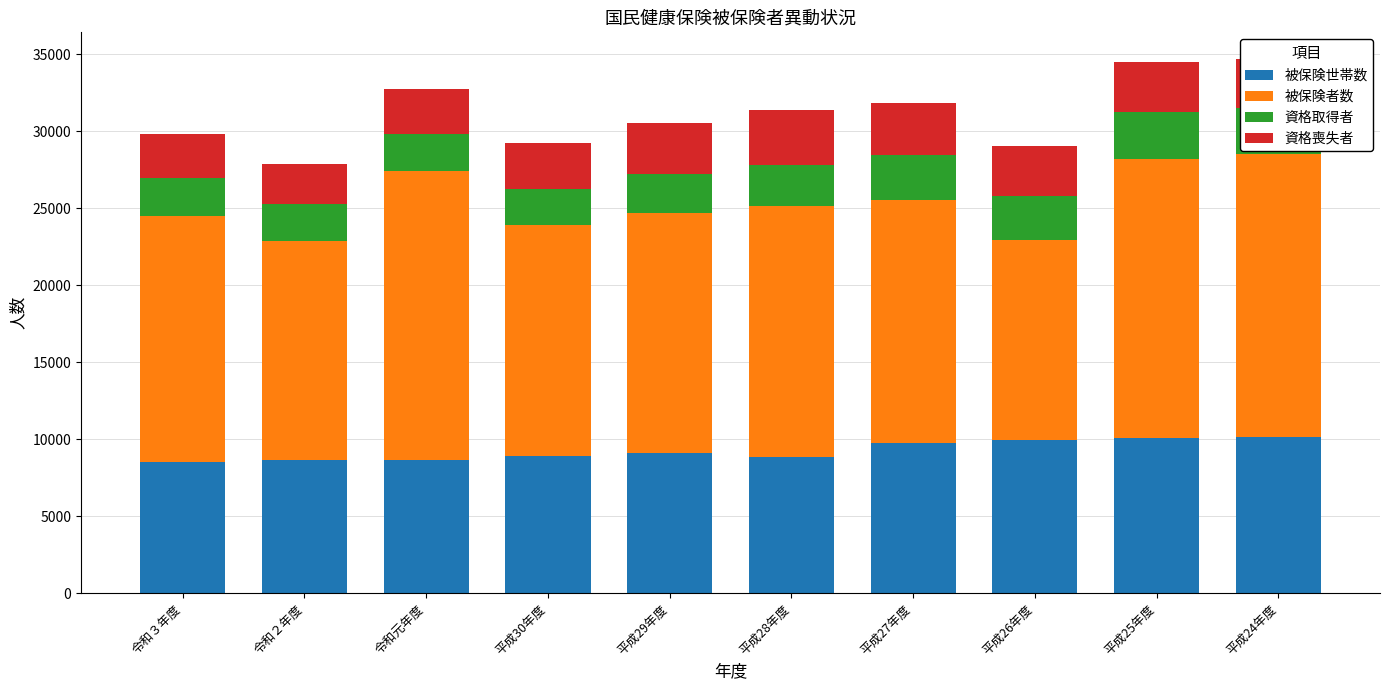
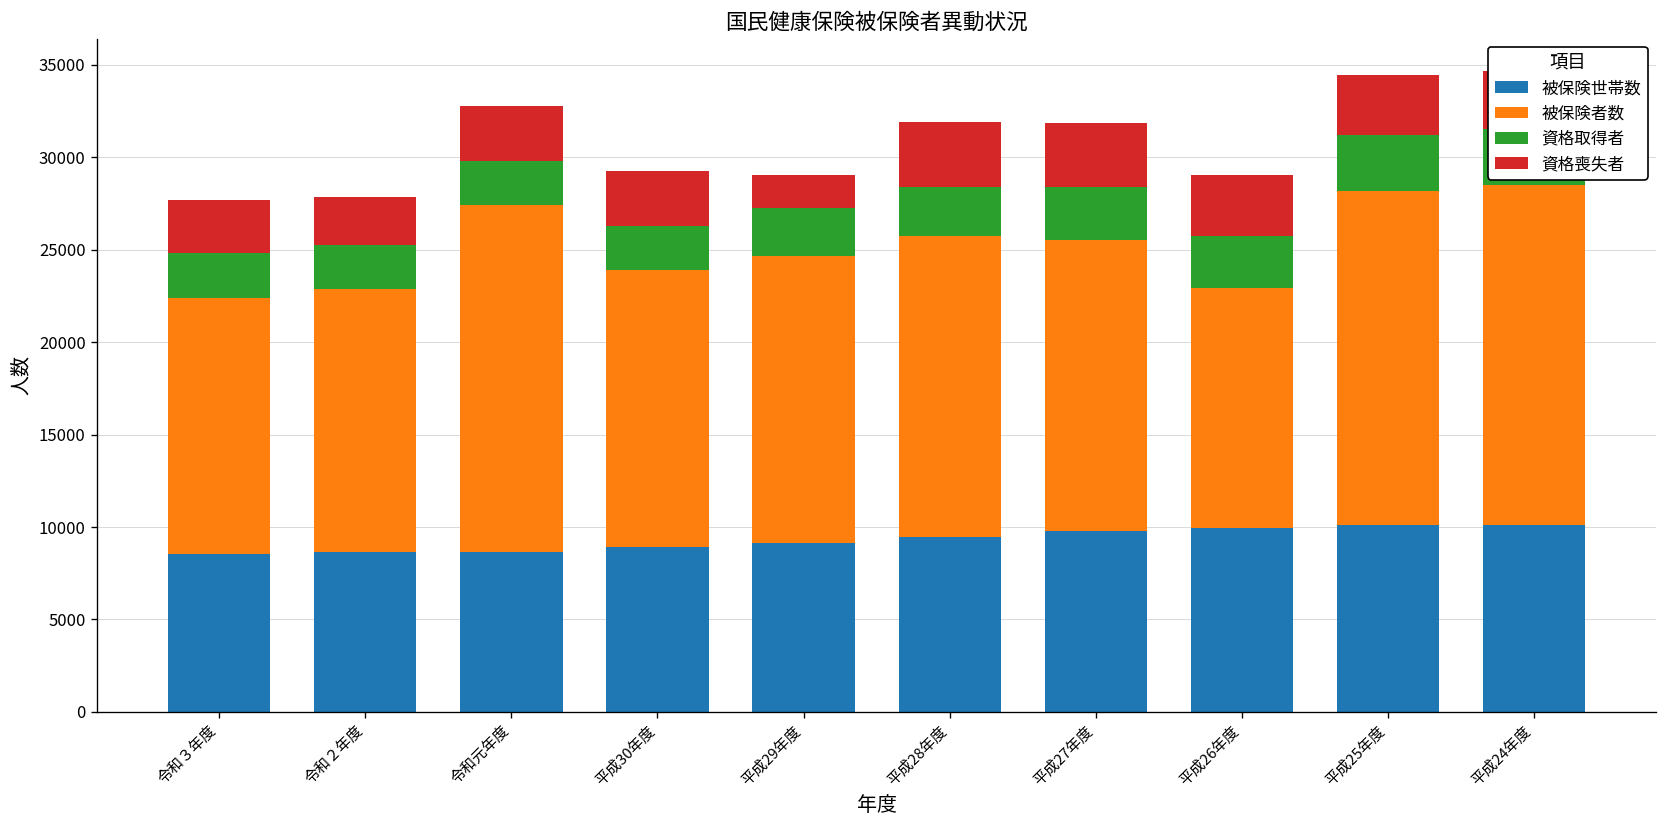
被保険者数, 令和３年度: 16000 -> 13800
資格喪失者, 平成29年度: 3300 -> 1800
被保険世帯数, 平成28年度: 8900 -> 9500
